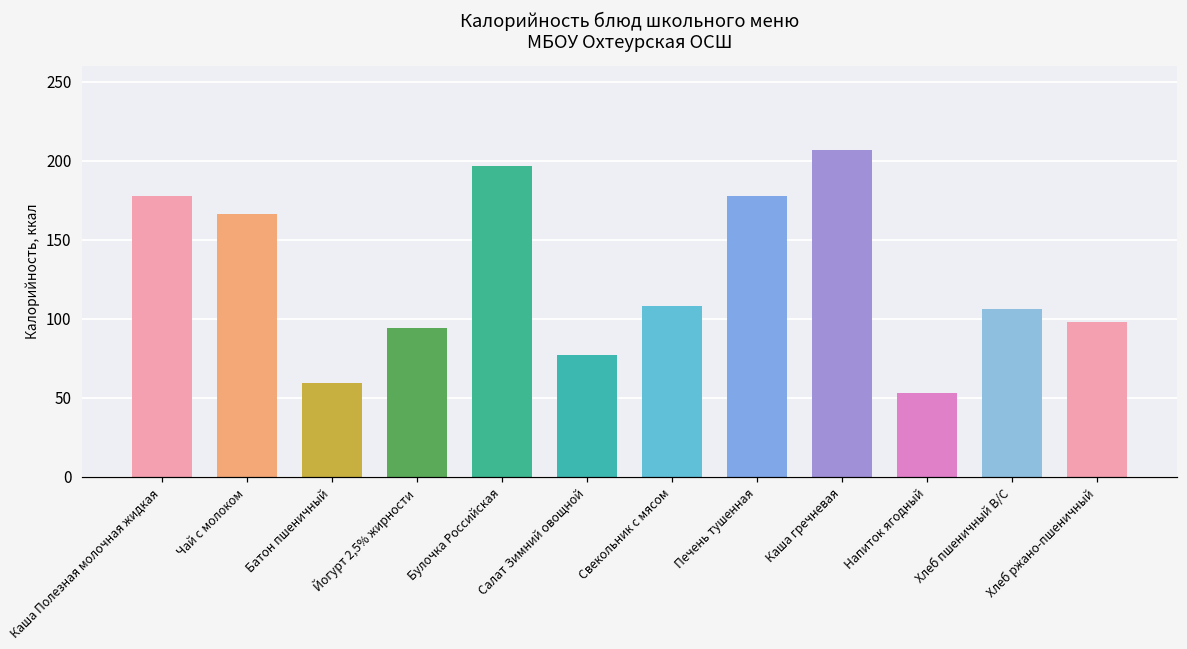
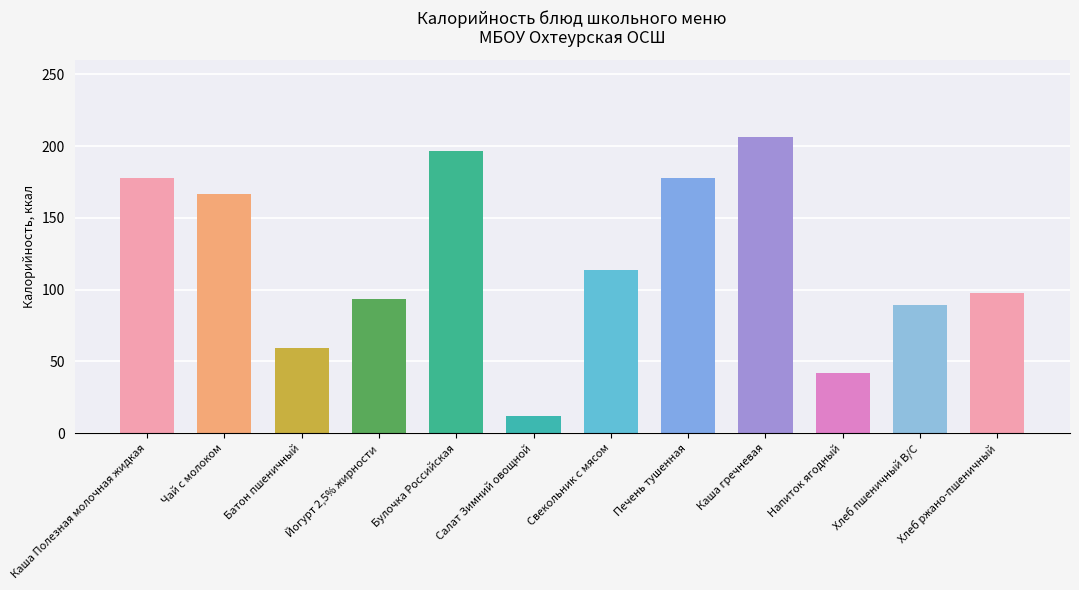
Салат Зимний овощной: 77 -> 12
Свекольник с мясом: 108 -> 114
Напиток ягодный: 53 -> 42
Хлеб пшеничный В/С: 106 -> 90
